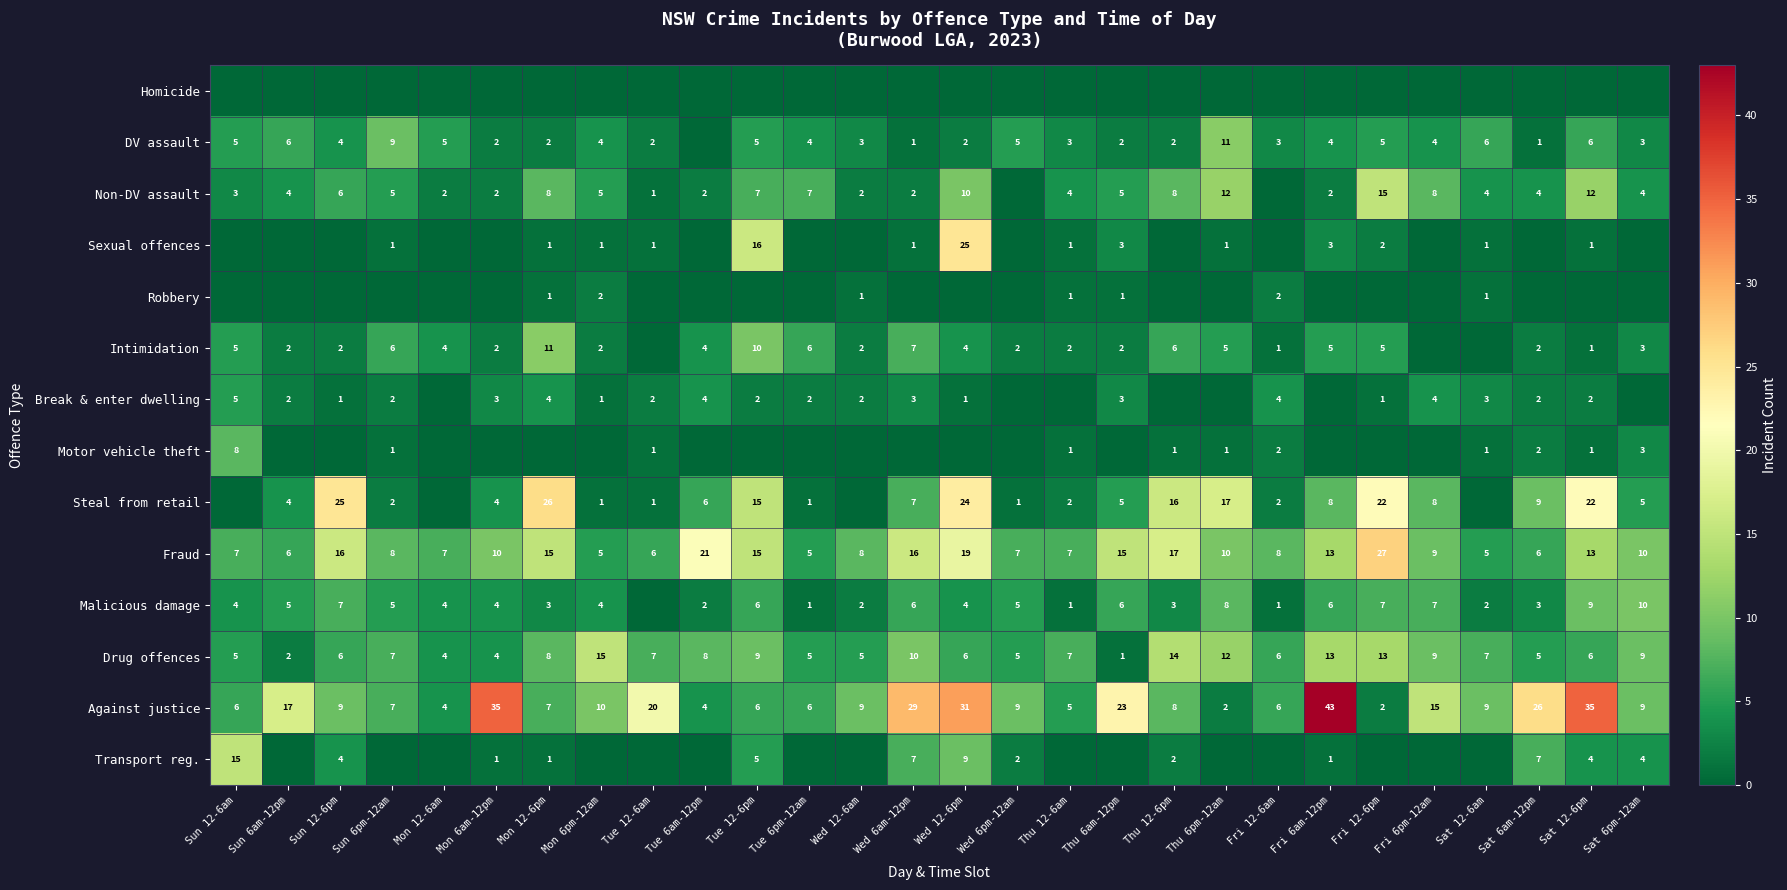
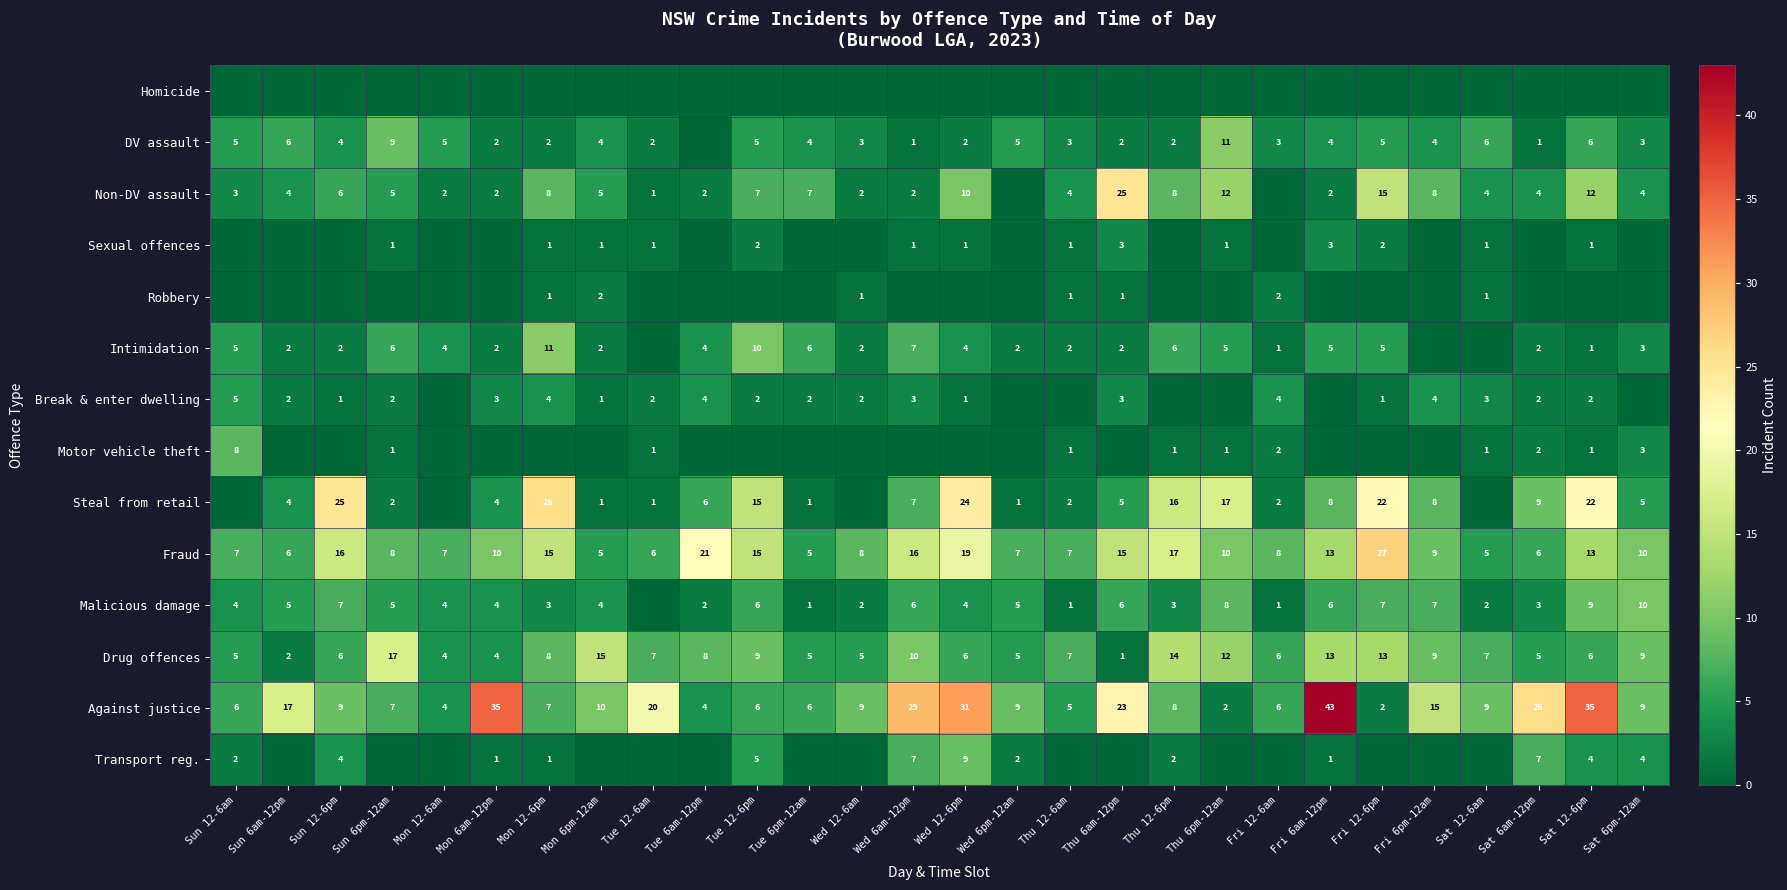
Non-DV assault, Thu 6am-12pm: 5 -> 25
Sexual offences, Tue 12-6pm: 16 -> 2
Sexual offences, Wed 12-6pm: 25 -> 1
Drug offences, Sun 6pm-12am: 7 -> 17
Transport reg., Sun 12-6am: 15 -> 2
